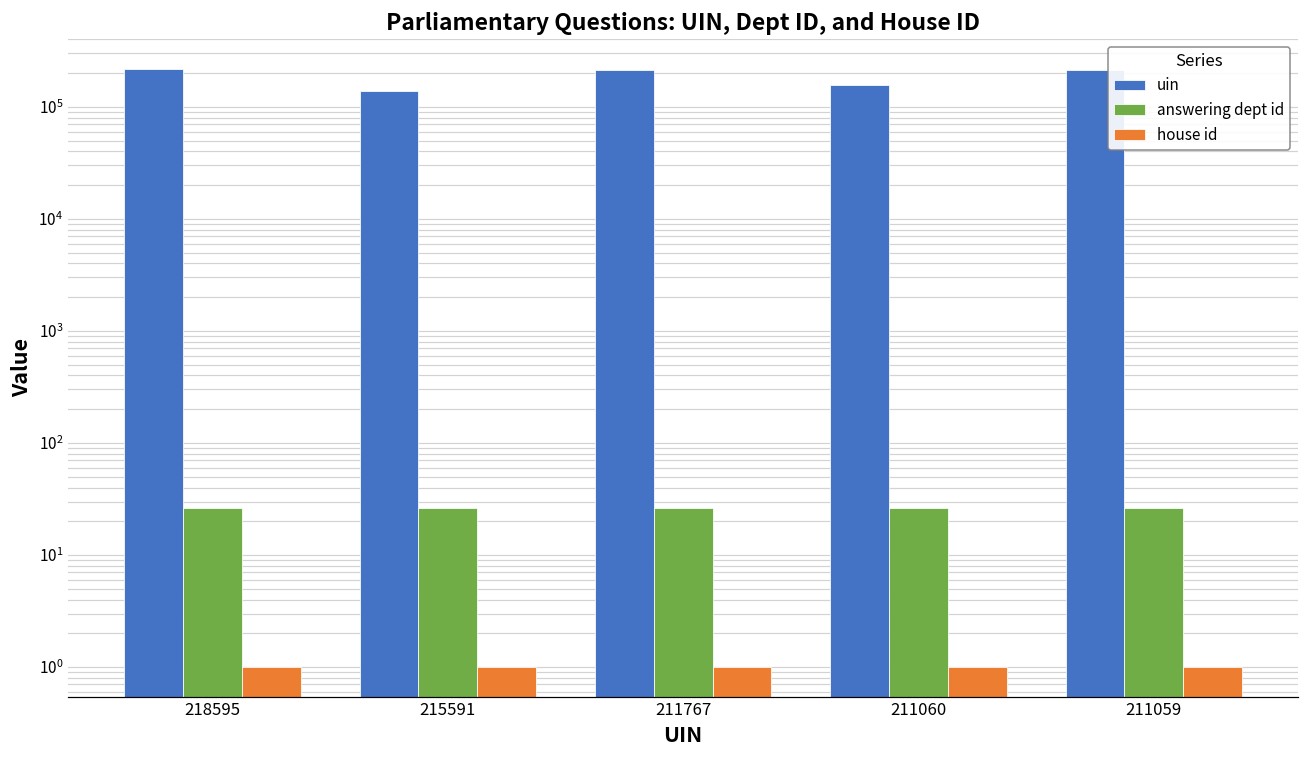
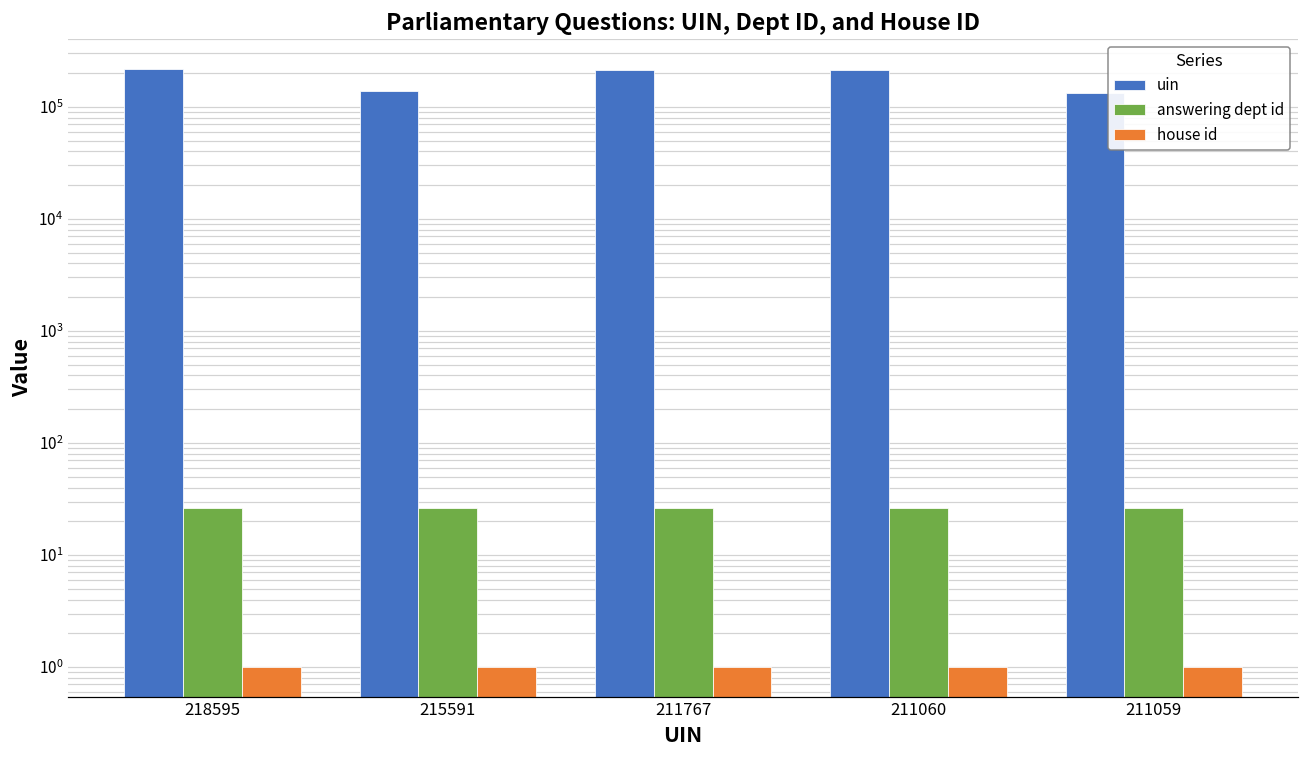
uin, 211060: 160000 -> 210000
uin, 211059: 210000 -> 130000
